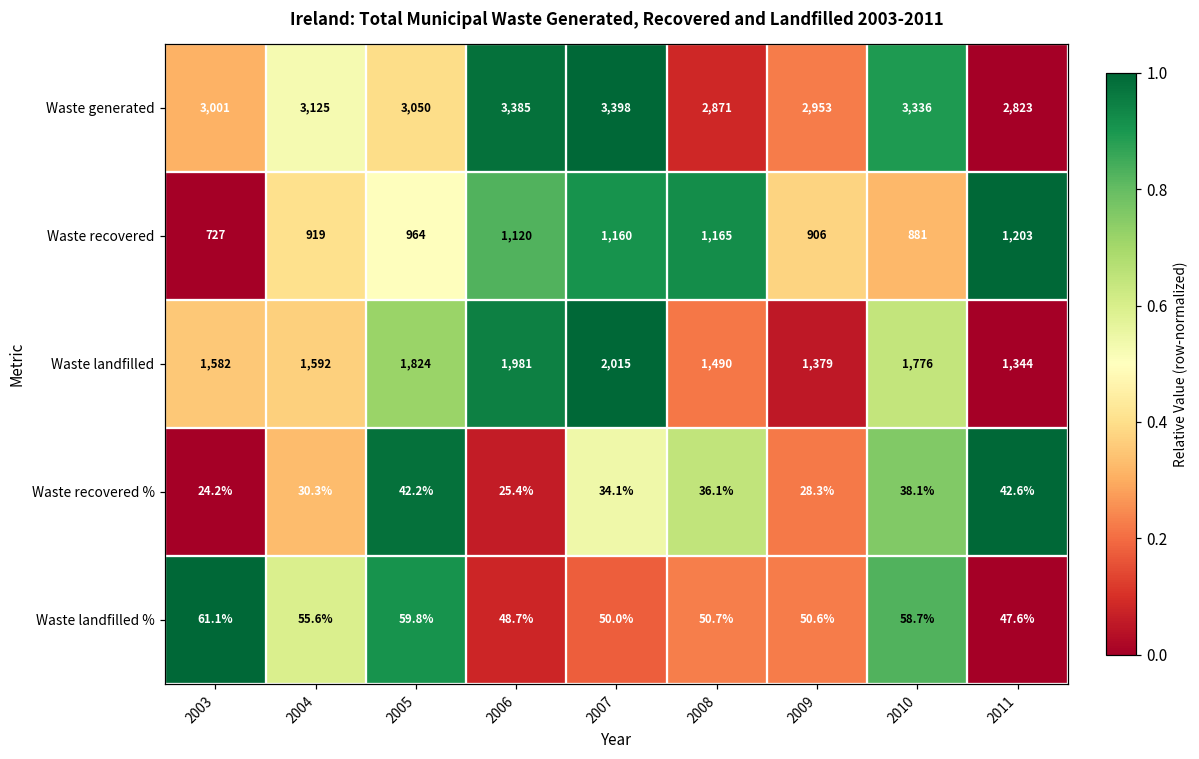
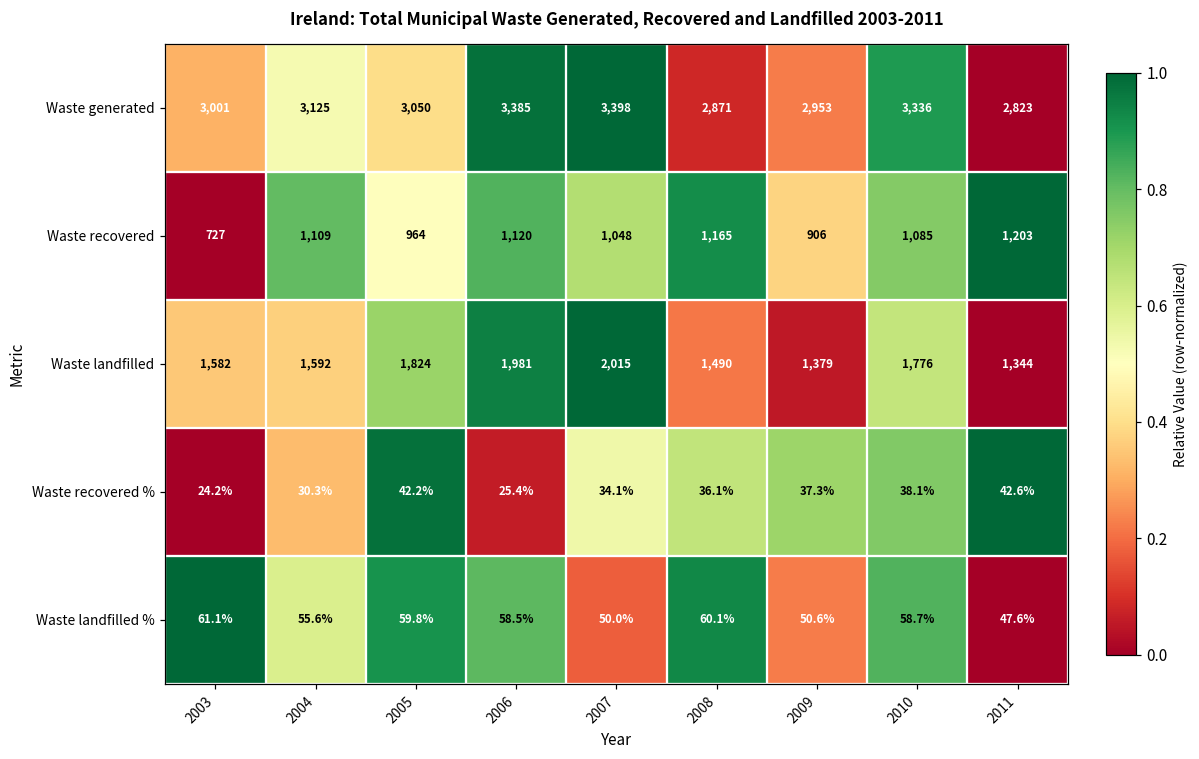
Waste recovered, 2004: 919 -> 1,109
Waste recovered, 2007: 1,160 -> 1,048
Waste recovered, 2010: 881 -> 1,085
Waste recovered %, 2009: 28.3% -> 37.3%
Waste landfilled %, 2006: 48.7% -> 58.5%
Waste landfilled %, 2008: 50.7% -> 60.1%
